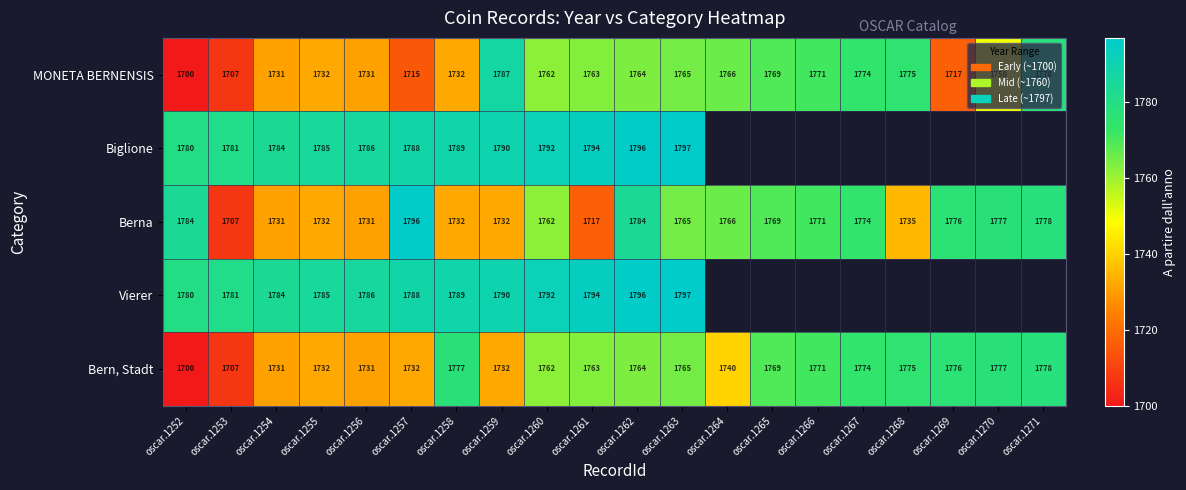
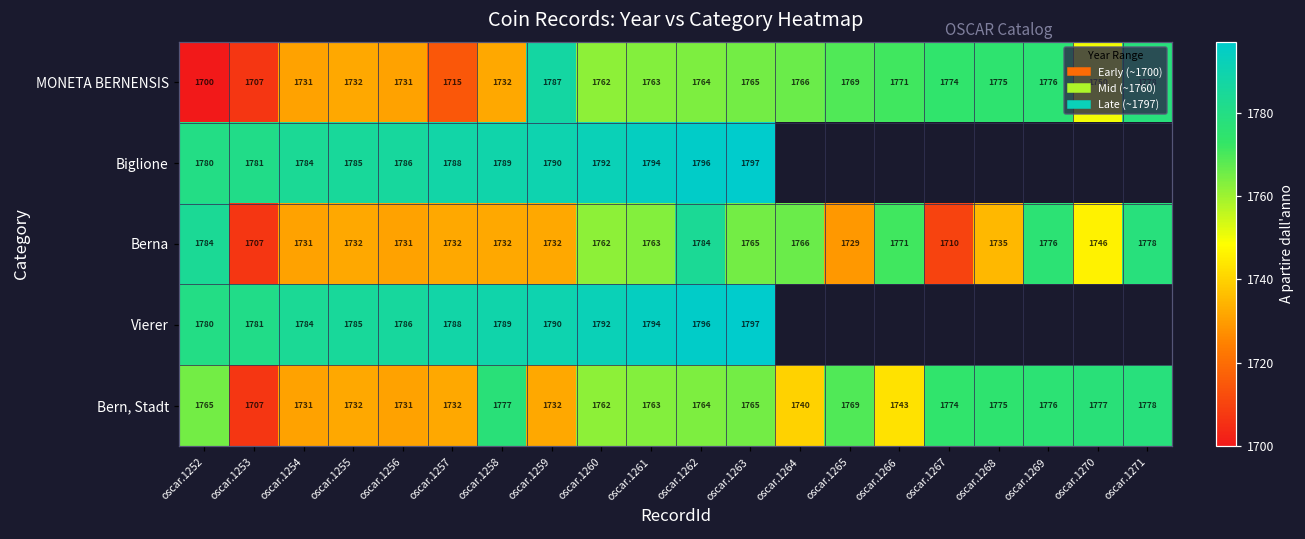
MONETA BERNENSIS, oscar.1269: 1717 -> 1776
Berna, oscar.1257: 1796 -> 1732
Berna, oscar.1261: 1717 -> 1763
Berna, oscar.1265: 1769 -> 1729
Berna, oscar.1267: 1774 -> 1710
Berna, oscar.1270: 1777 -> 1746
Bern, Stadt, oscar.1252: 1700 -> 1765
Bern, Stadt, oscar.1266: 1771 -> 1743
